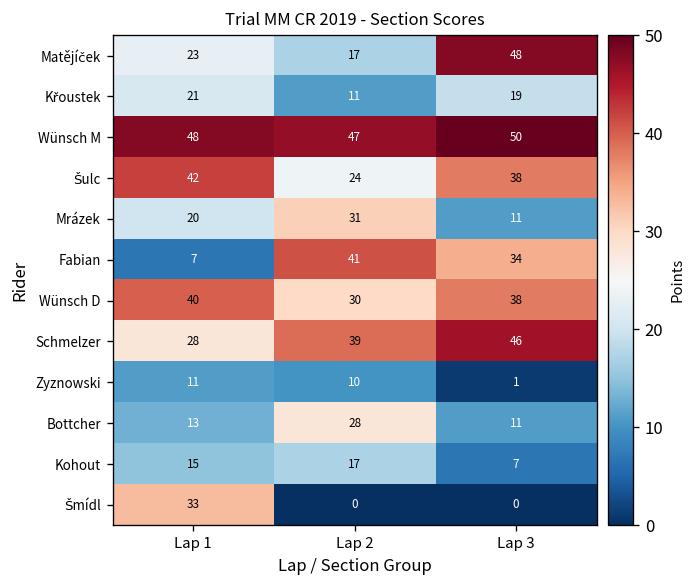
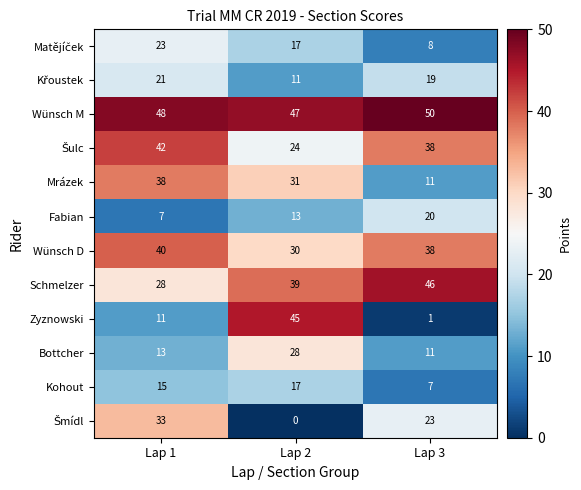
Matějíček, Lap 3: 48 -> 8
Mrázek, Lap 1: 20 -> 38
Fabian, Lap 2: 41 -> 13
Fabian, Lap 3: 34 -> 20
Zyznowski, Lap 2: 10 -> 45
Šmídl, Lap 3: 0 -> 23
